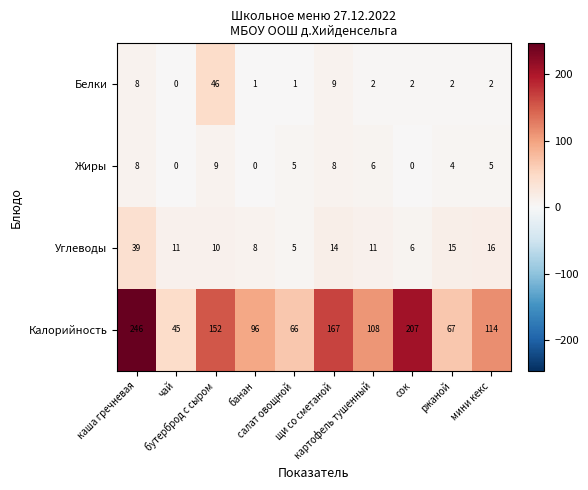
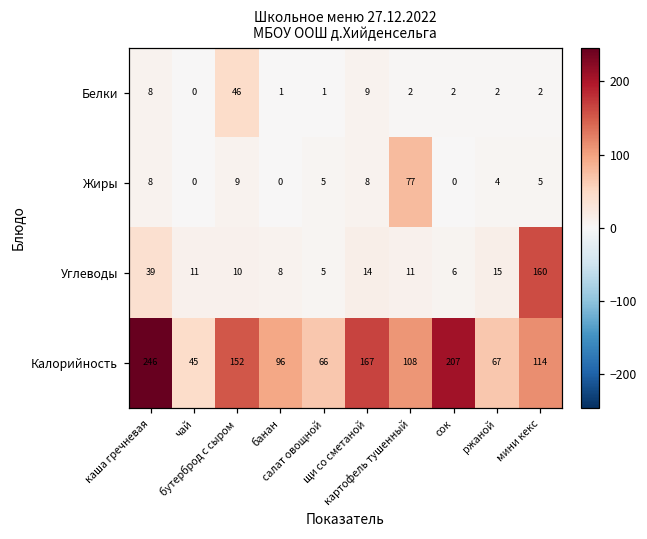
Жиры, картофель тушенный: 6 -> 77
Углеводы, мини кекс: 16 -> 160
